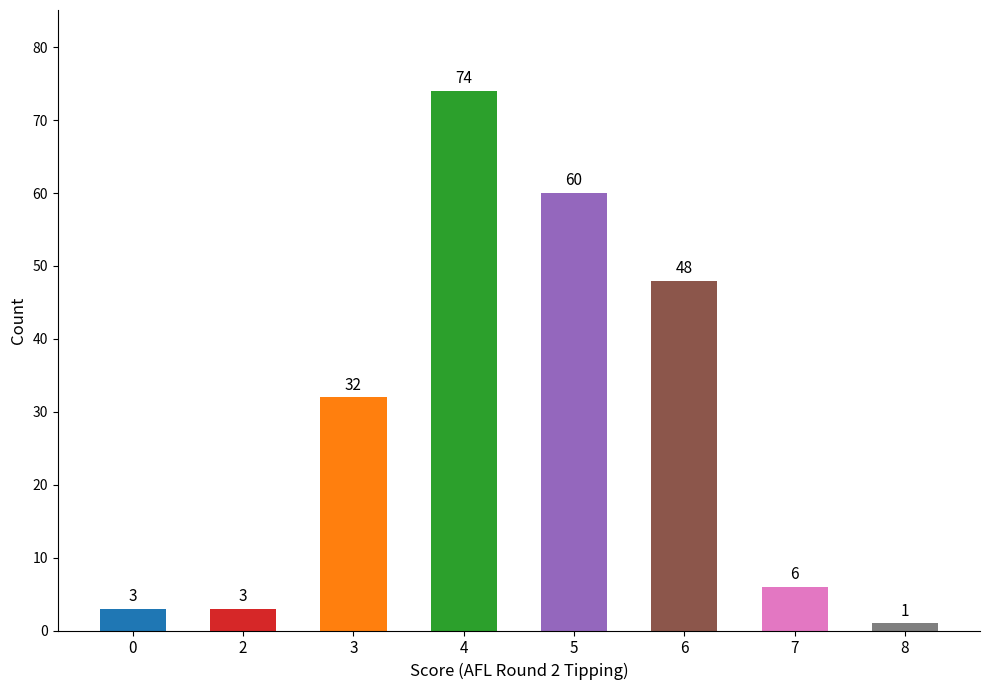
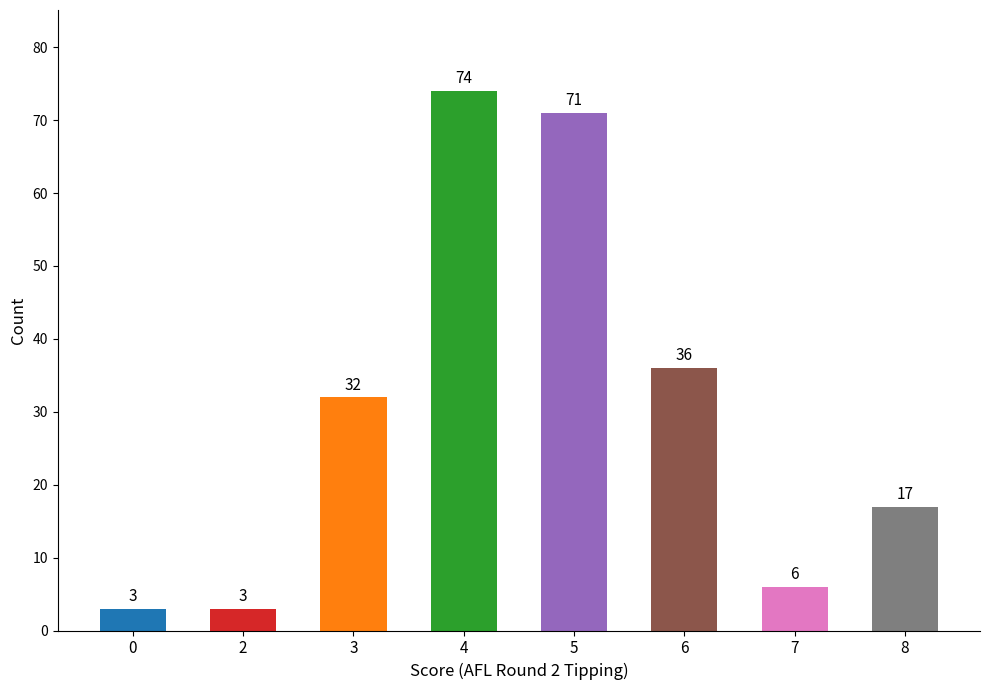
5: 60 -> 71
6: 48 -> 36
8: 1 -> 17
